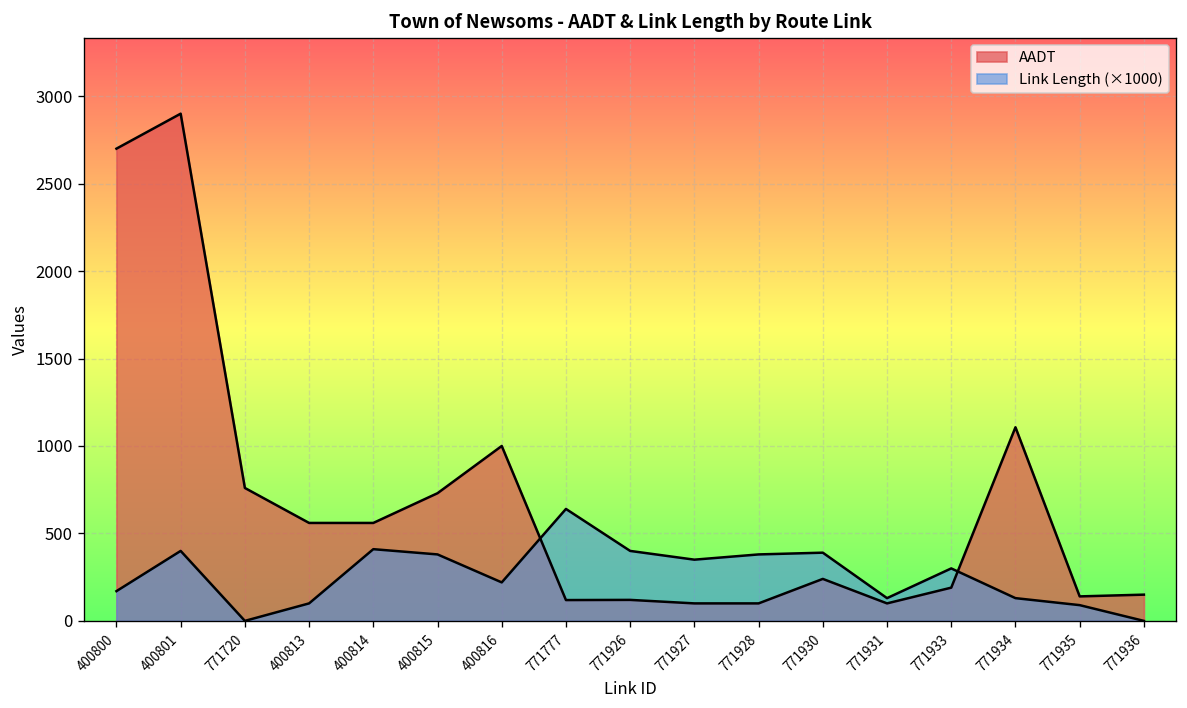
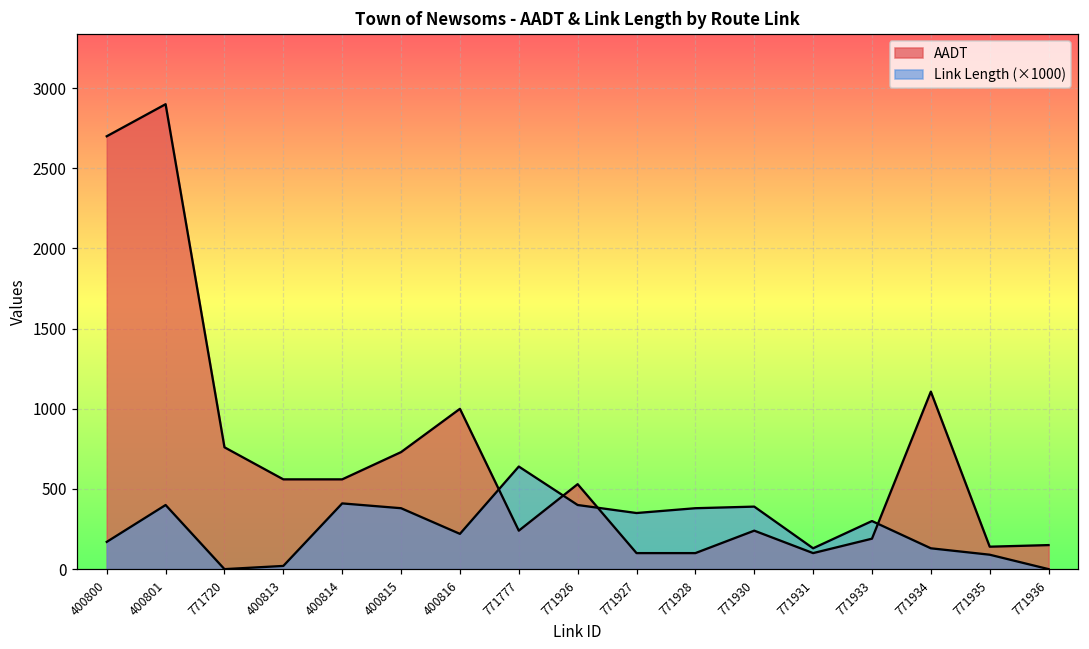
Link Length (×1000), 400813: 100 -> 20
AADT, 771777: 120 -> 240
AADT, 771926: 120 -> 530
